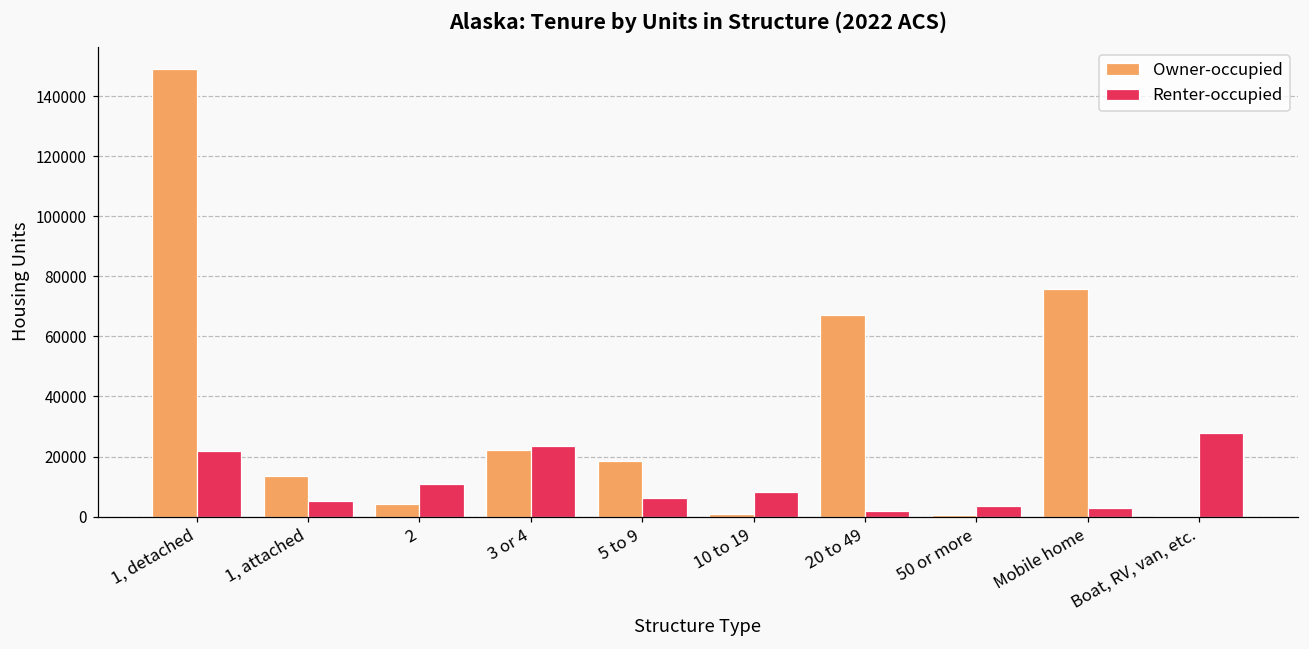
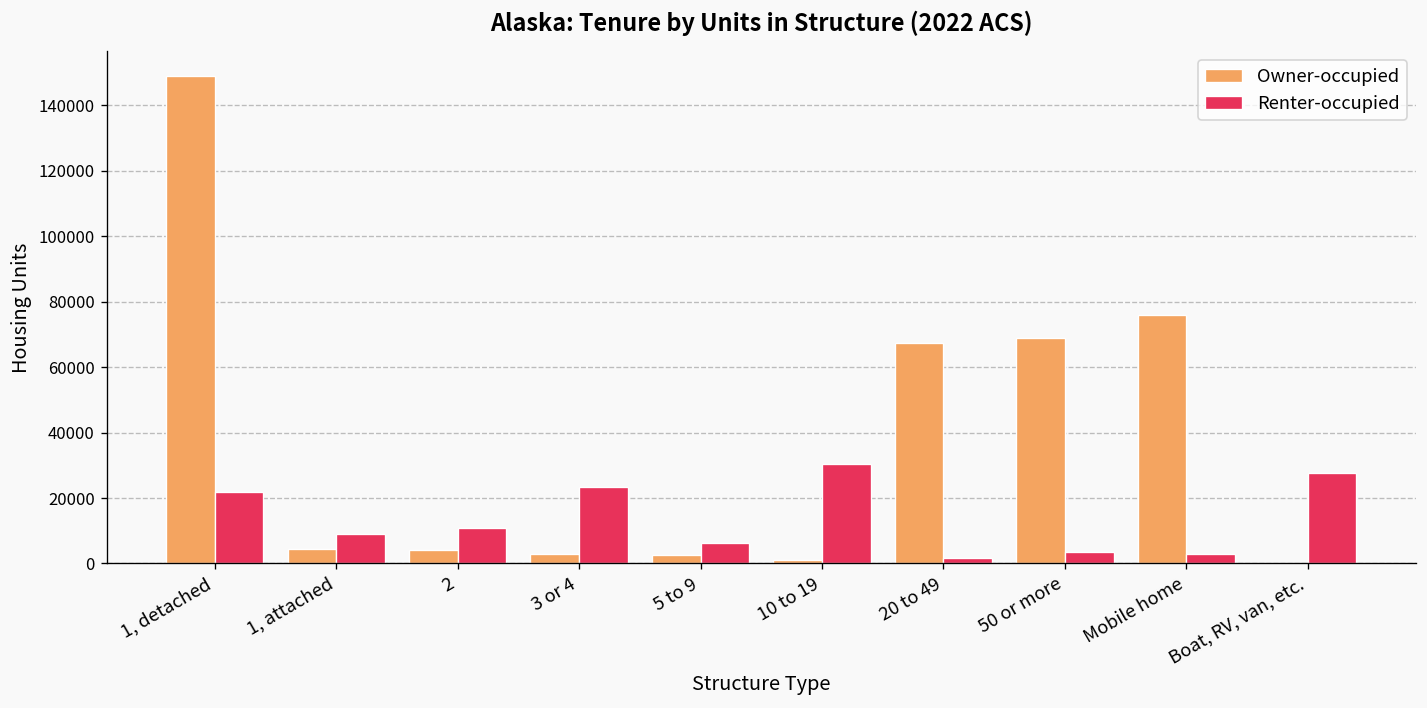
Owner-occupied, 1, attached: 14000 -> 4000
Renter-occupied, 1, attached: 5000 -> 9000
Owner-occupied, 3 or 4: 22000 -> 3000
Owner-occupied, 5 to 9: 19000 -> 3000
Renter-occupied, 10 to 19: 8000 -> 30000
Owner-occupied, 50 or more: 1000 -> 69000
